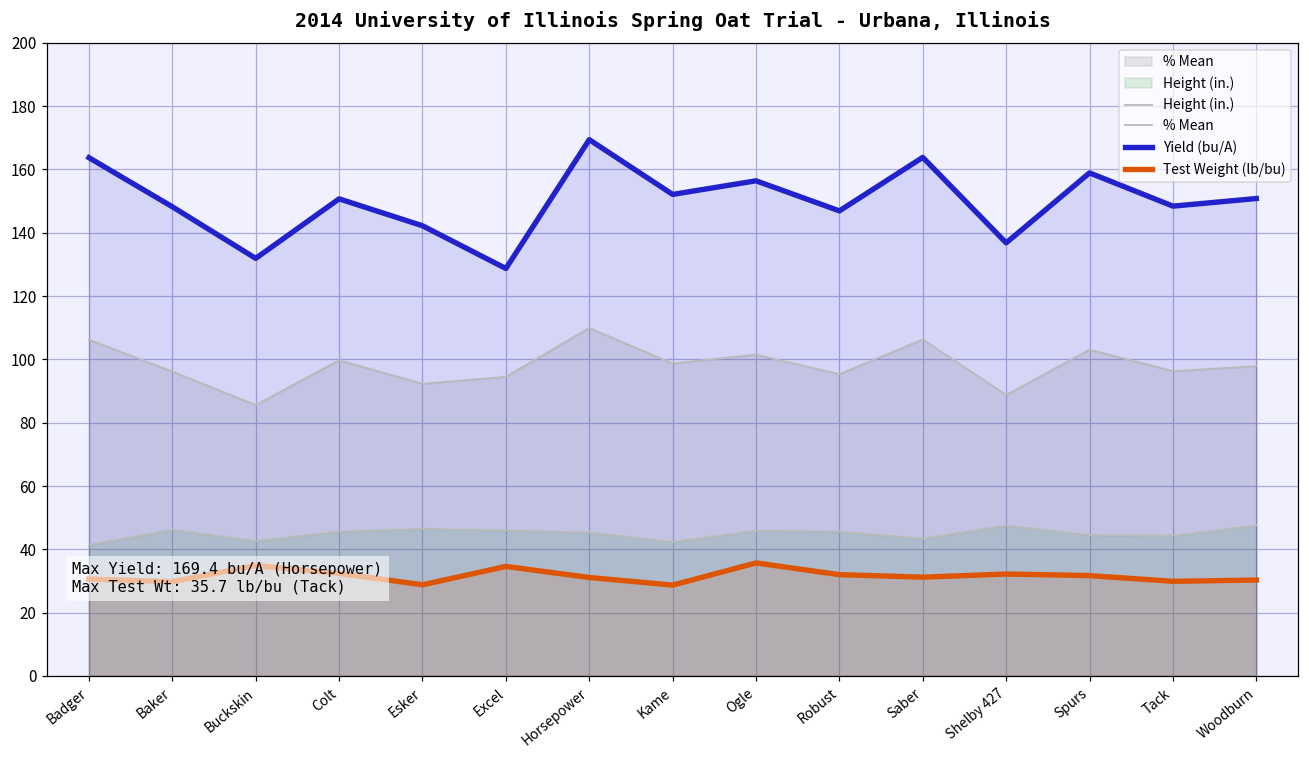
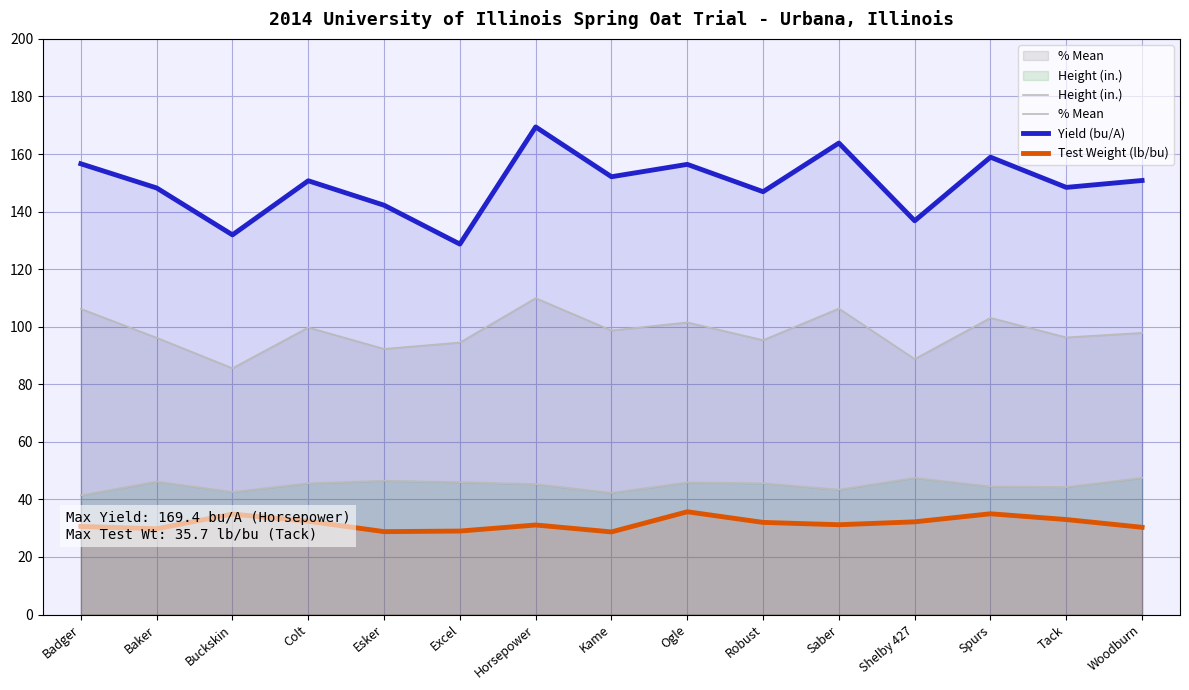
Yield (bu/A), Badger: 164 -> 157
Test Weight (lb/bu), Excel: 35 -> 29
Test Weight (lb/bu), Spurs: 32 -> 35
Test Weight (lb/bu), Tack: 30 -> 33
